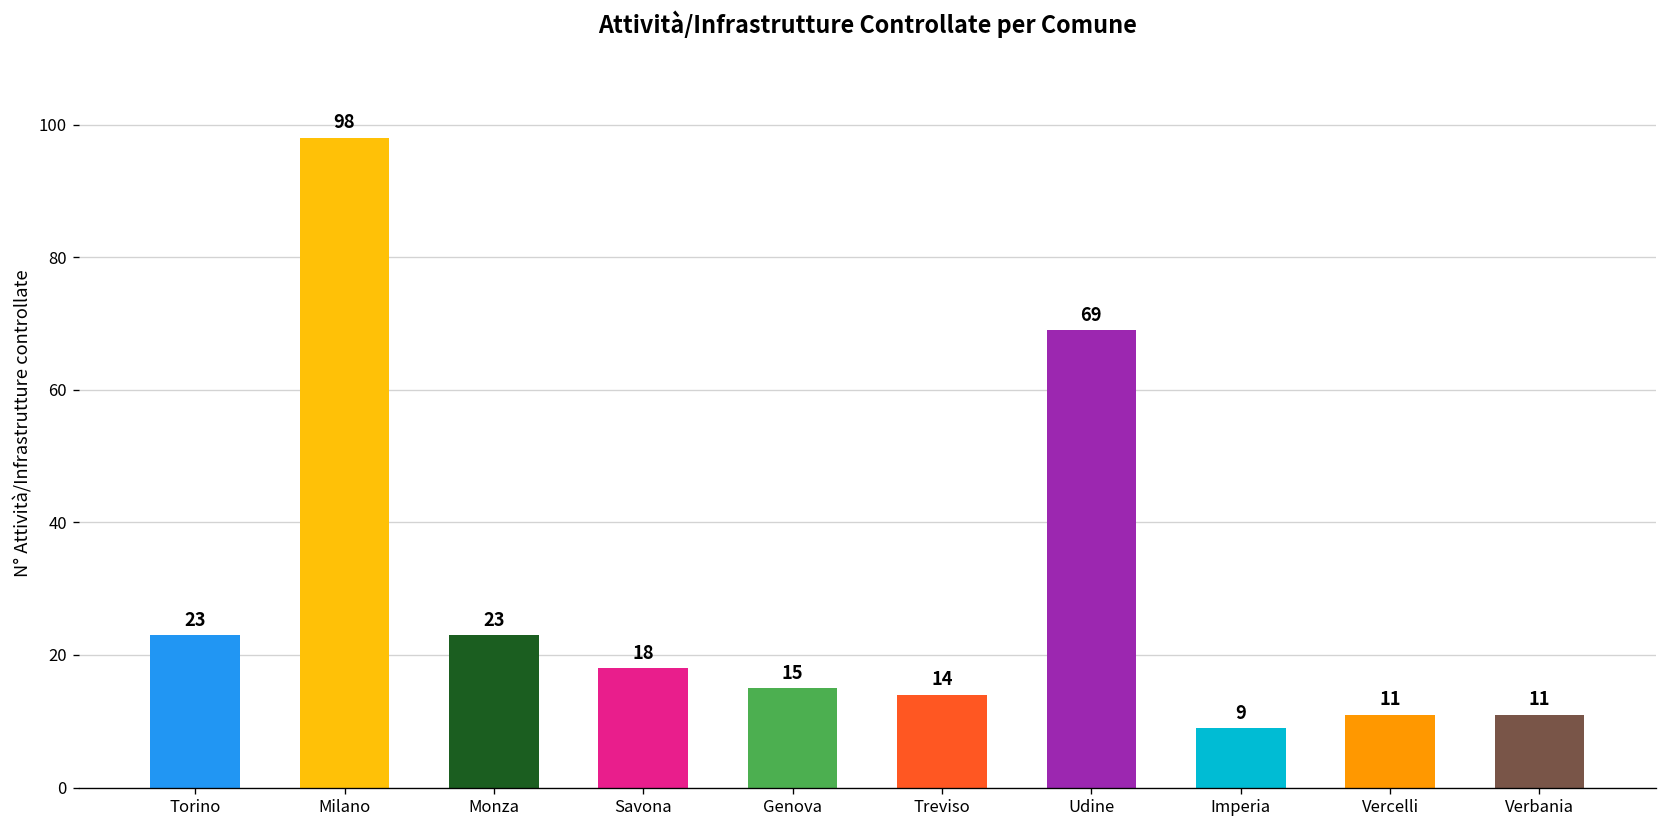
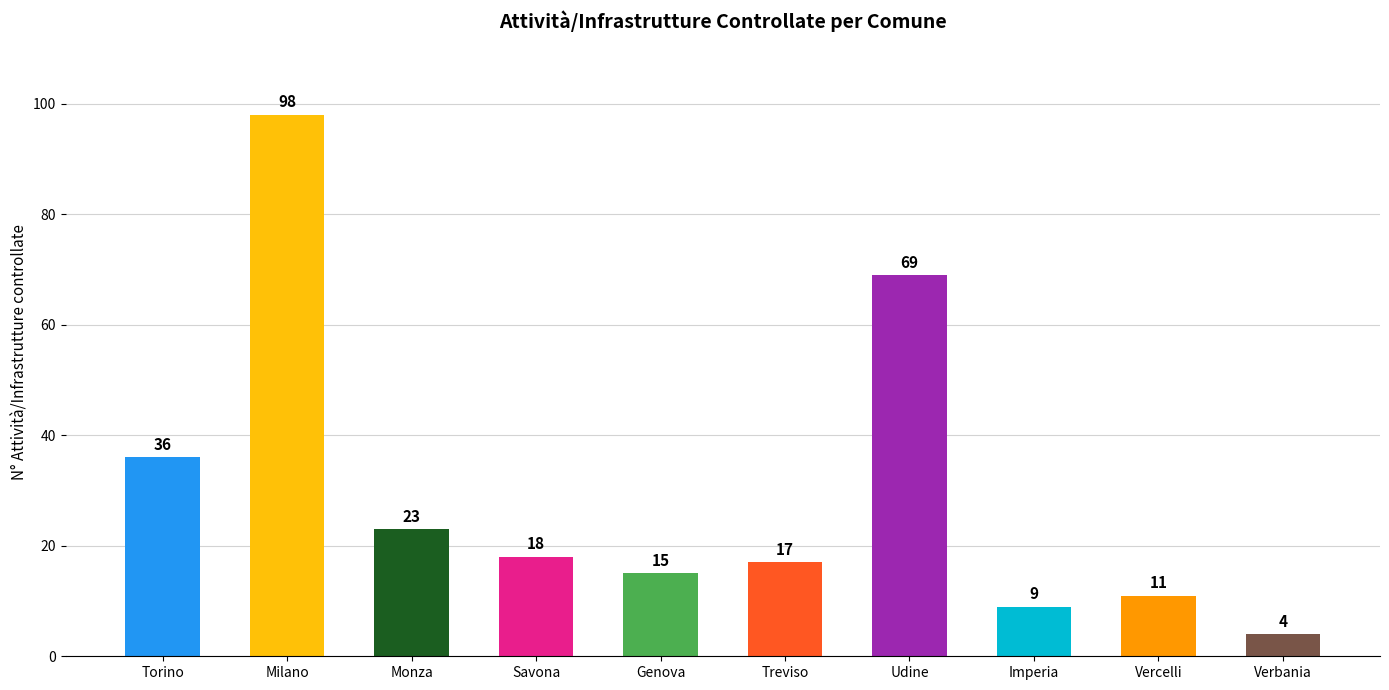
Torino: 23 -> 36
Treviso: 14 -> 17
Verbania: 11 -> 4
